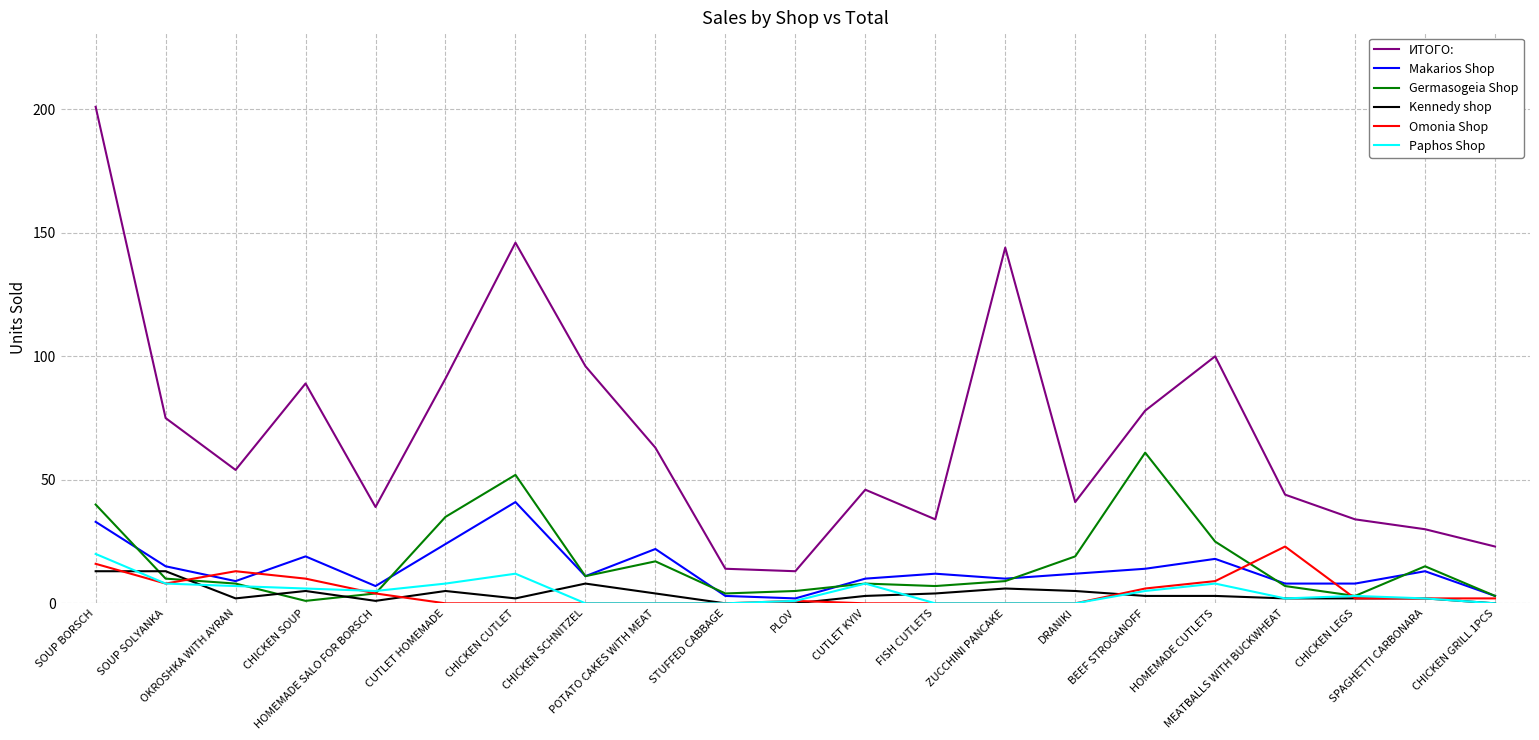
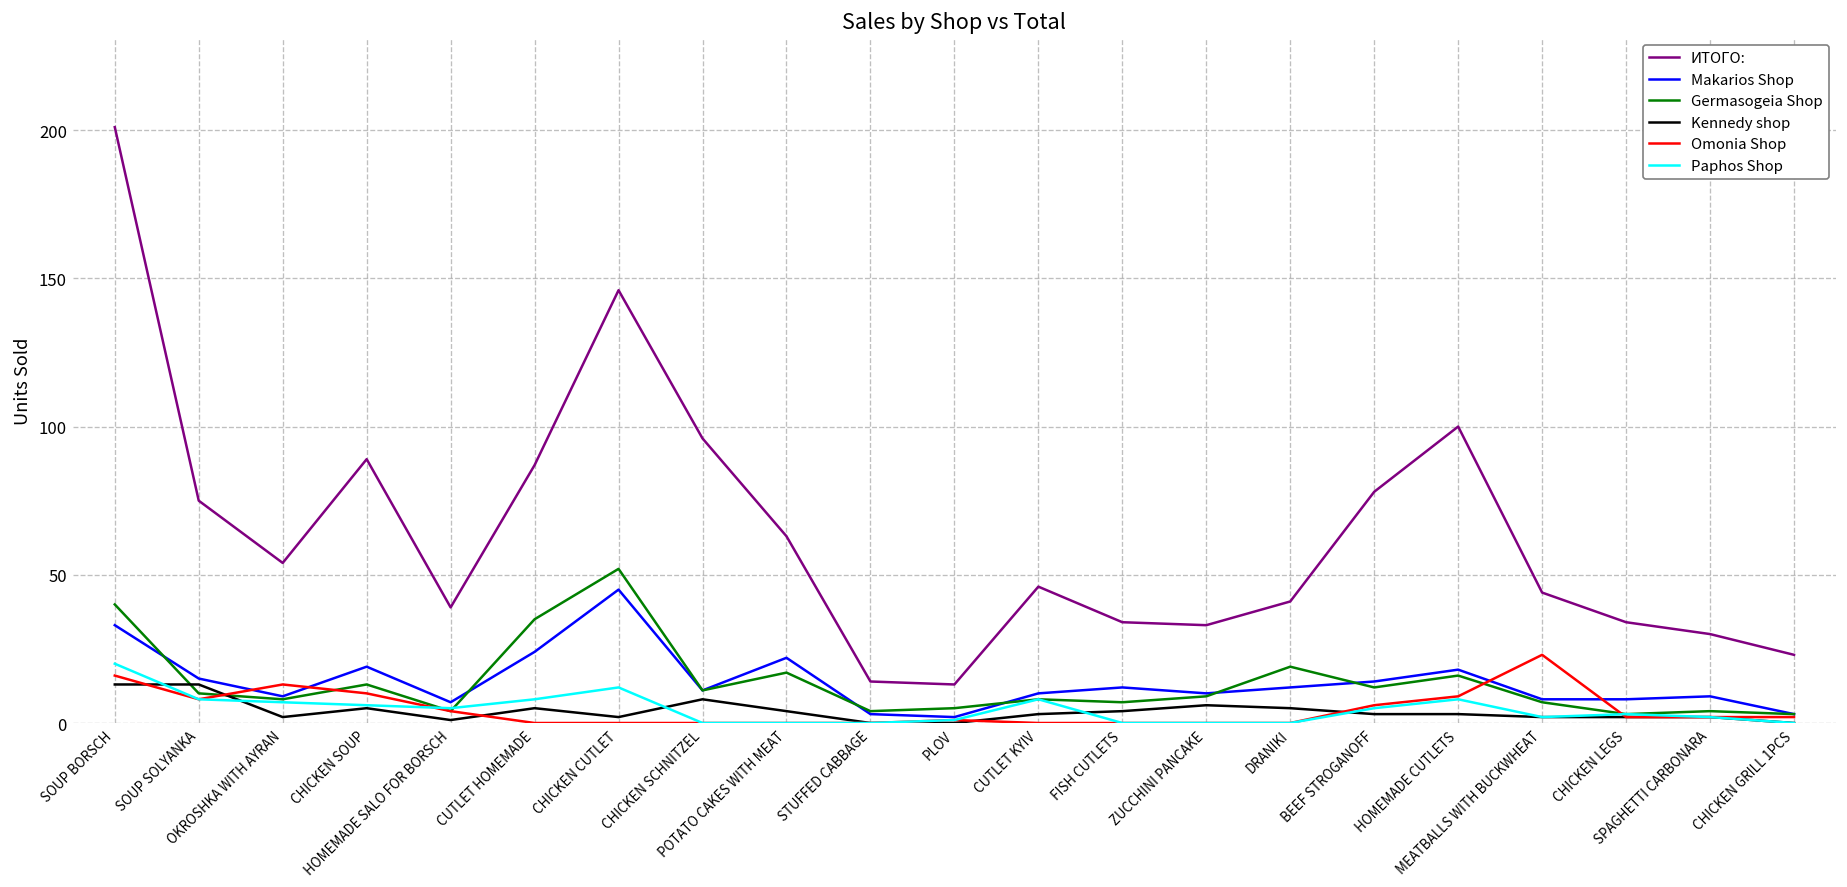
Germasogeia Shop, CHICKEN SOUP: 1 -> 13
ИТОГО:, CUTLET HOMEMADE: 91 -> 87
Makarios Shop, CHICKEN CUTLET: 41 -> 45
ИТОГО:, ZUCCHINI PANCAKE: 144 -> 33
Germasogeia Shop, BEEF STROGANOFF: 61 -> 12
Germasogeia Shop, HOMEMADE CUTLETS: 25 -> 16
Makarios Shop, SPAGHETTI CARBONARA: 13 -> 9
Germasogeia Shop, SPAGHETTI CARBONARA: 15 -> 4
